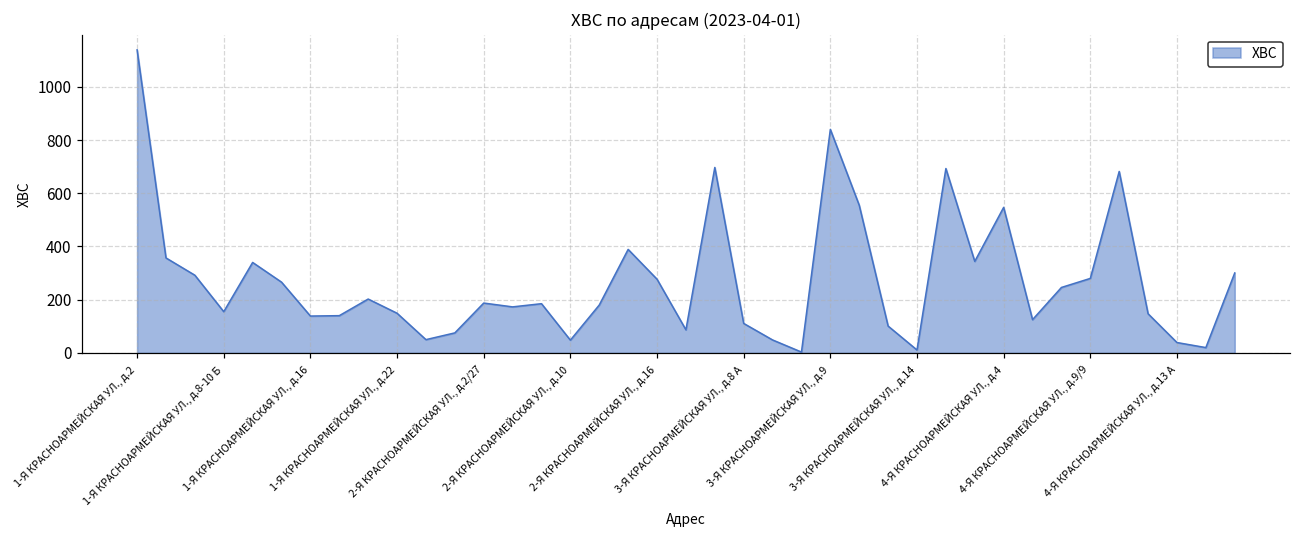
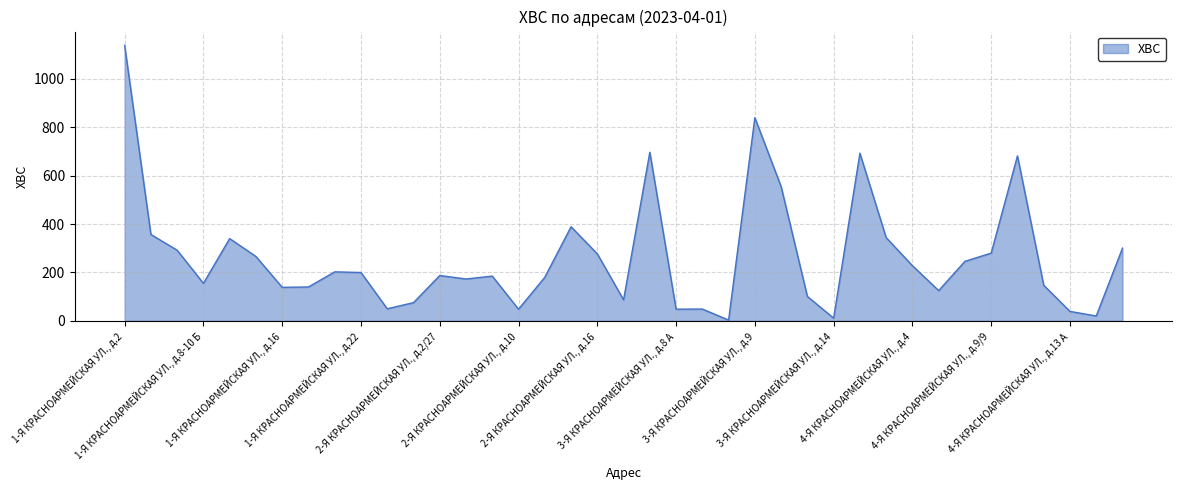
1-Я КРАСНОАРМЕЙСКАЯ УЛ., д.22: 150 -> 200
3-Я КРАСНОАРМЕЙСКАЯ УЛ., д.8 А: 110 -> 50
4-Я КРАСНОАРМЕЙСКАЯ УЛ., д.4: 550 -> 230
